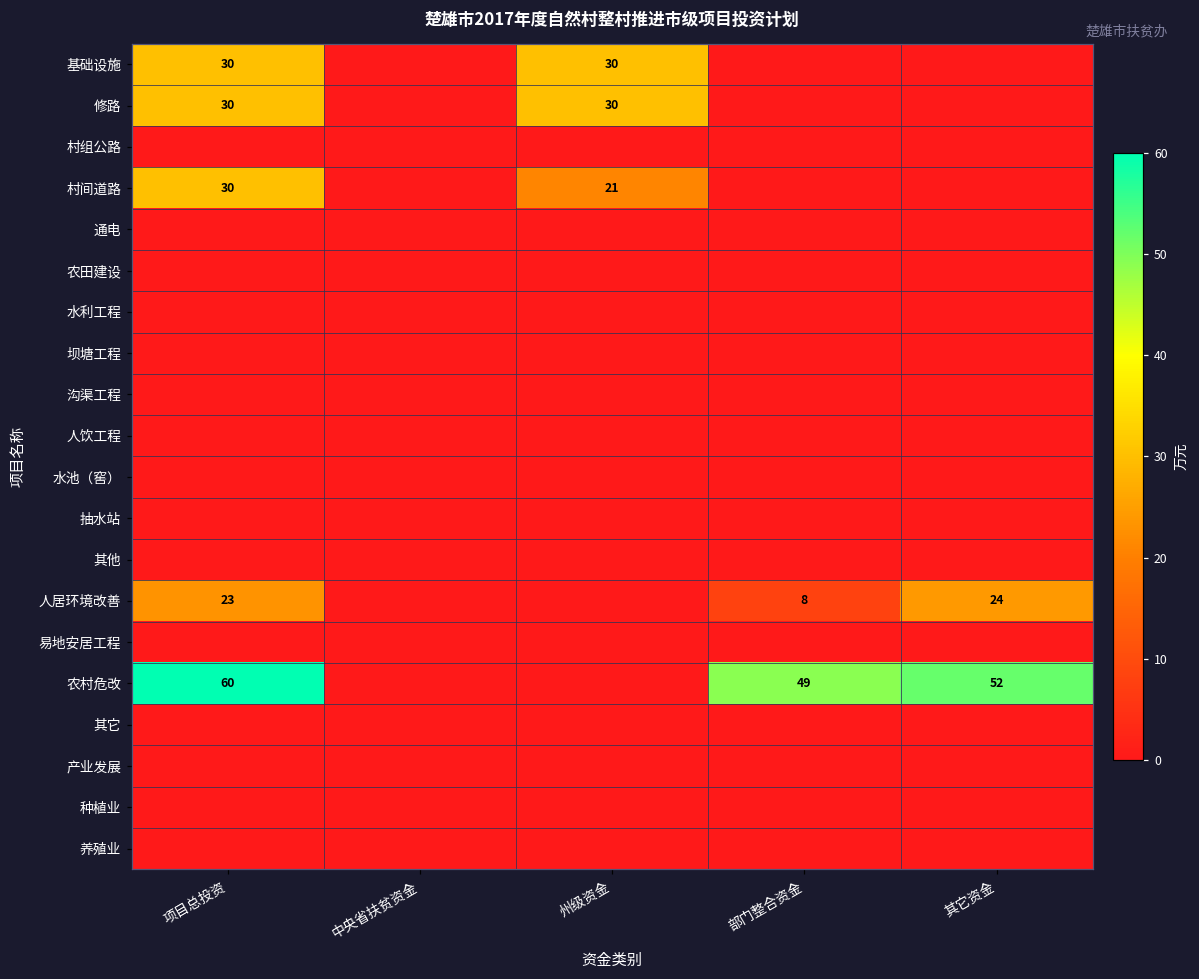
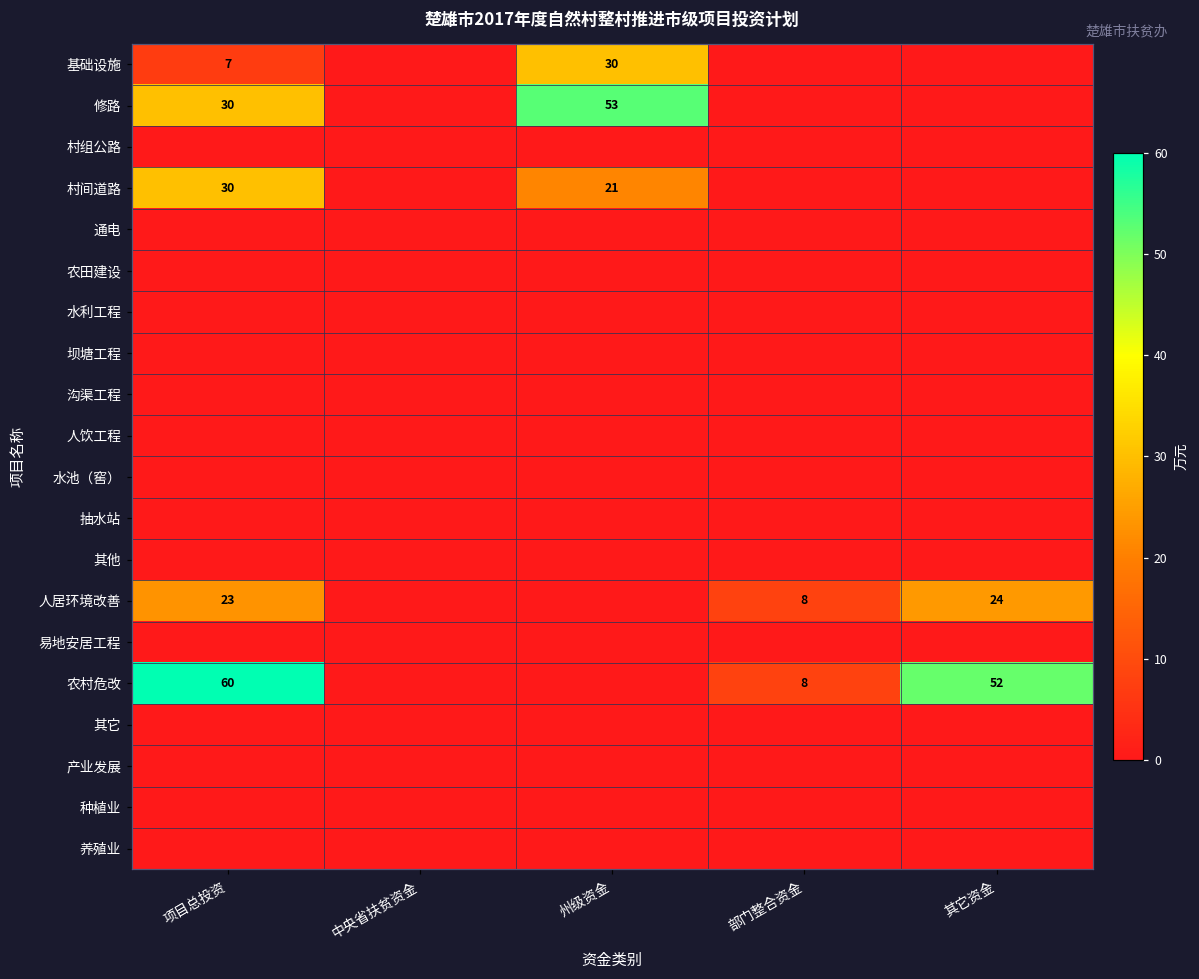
基础设施, 项目总投资: 30 -> 7
修路, 州级资金: 30 -> 53
农村危改, 部门整合资金: 49 -> 8
